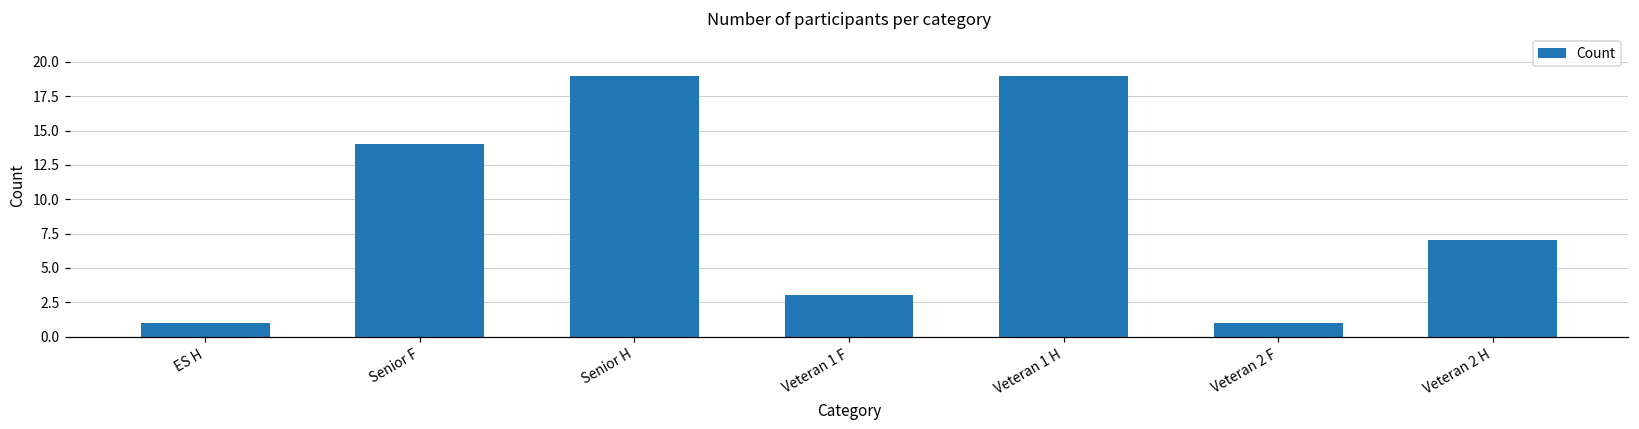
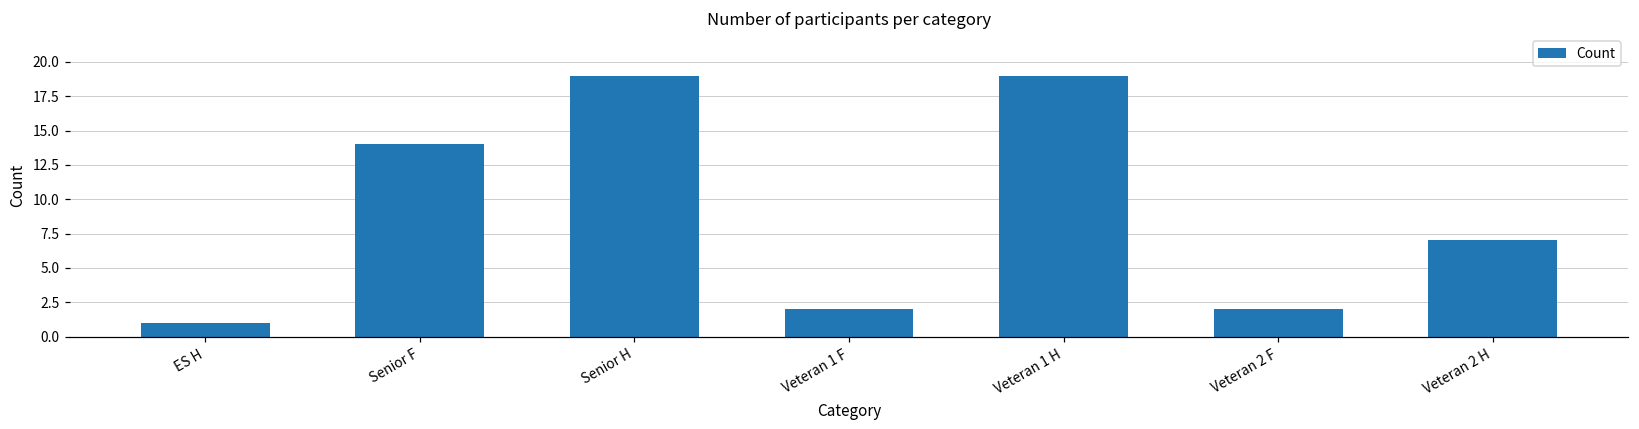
Veteran 1 F: 3 -> 2
Veteran 2 F: 1 -> 2
